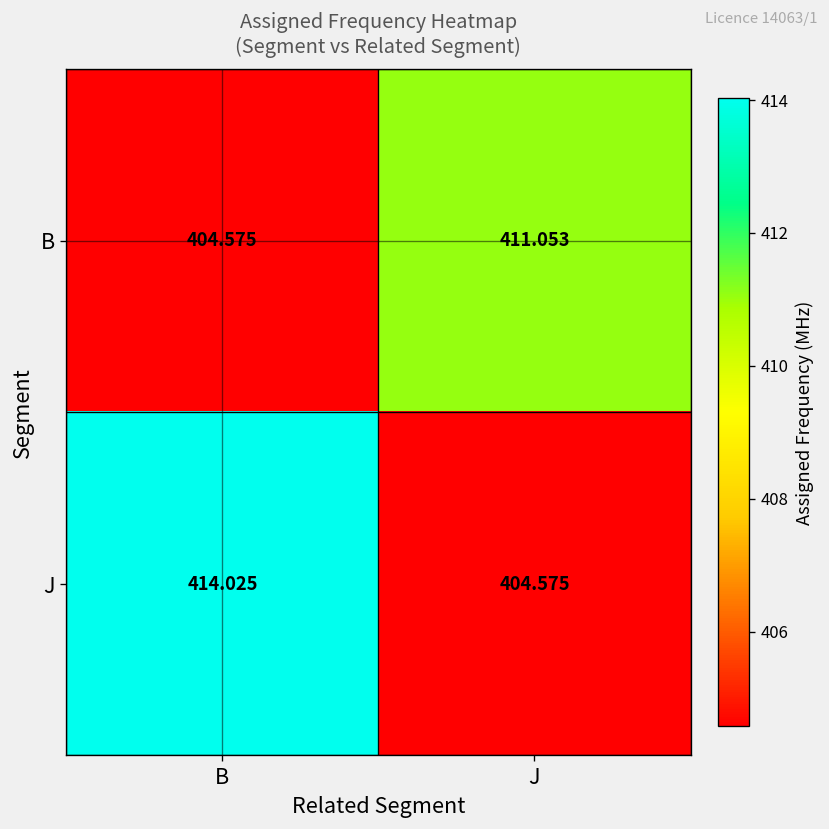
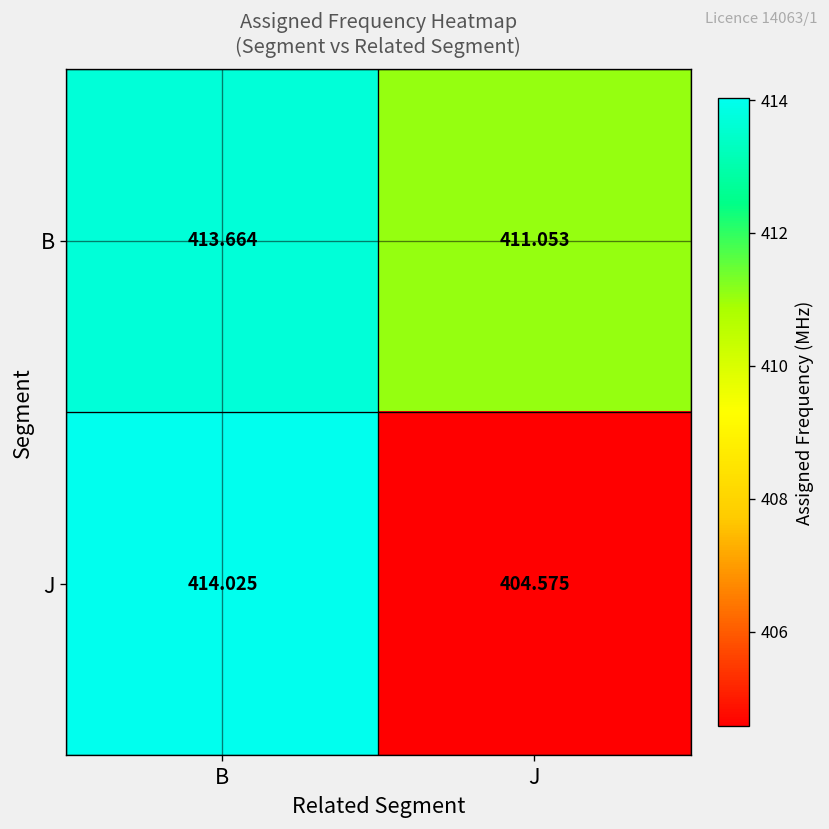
B, B: 404.575 -> 413.664
